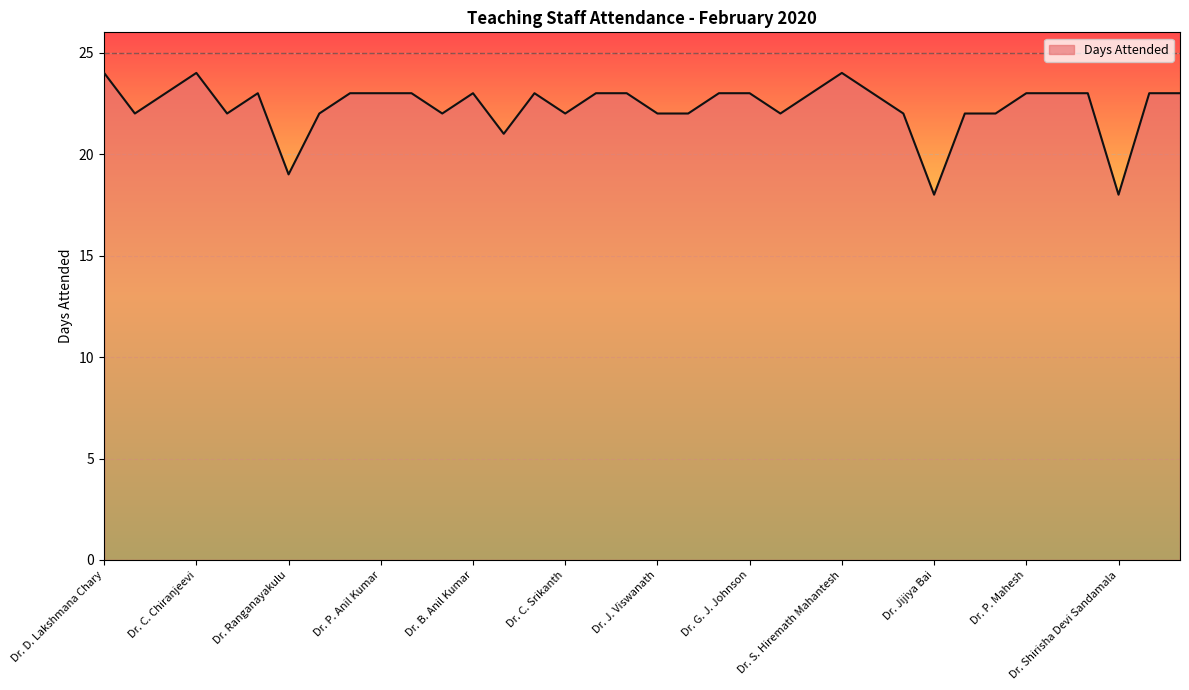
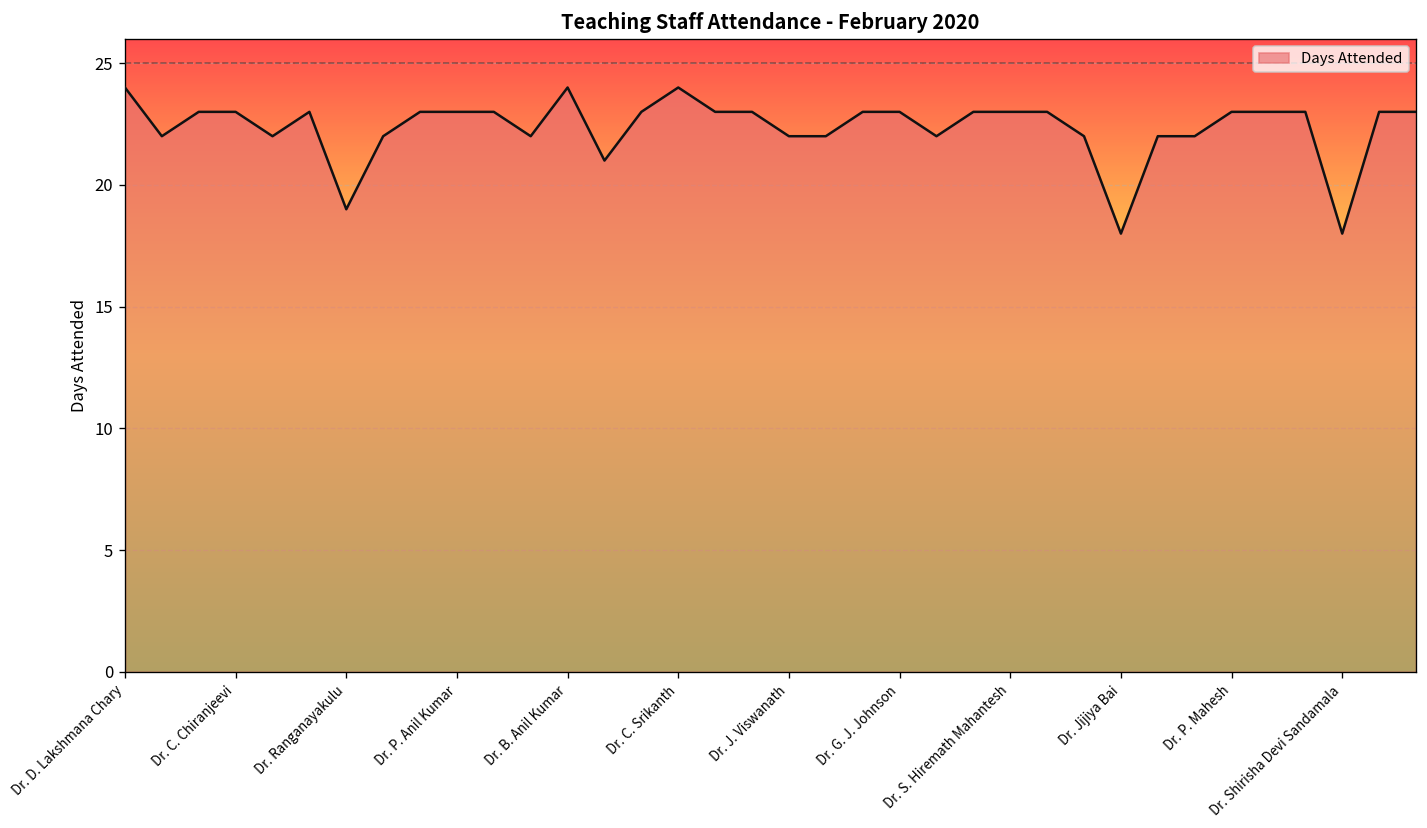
Dr. C. Chiranjeevi: 24 -> 23
Dr. B. Anil Kumar: 23 -> 24
Dr. C. Srikanth: 22 -> 24
Dr. S. Hiremath Mahantesh: 24 -> 23
